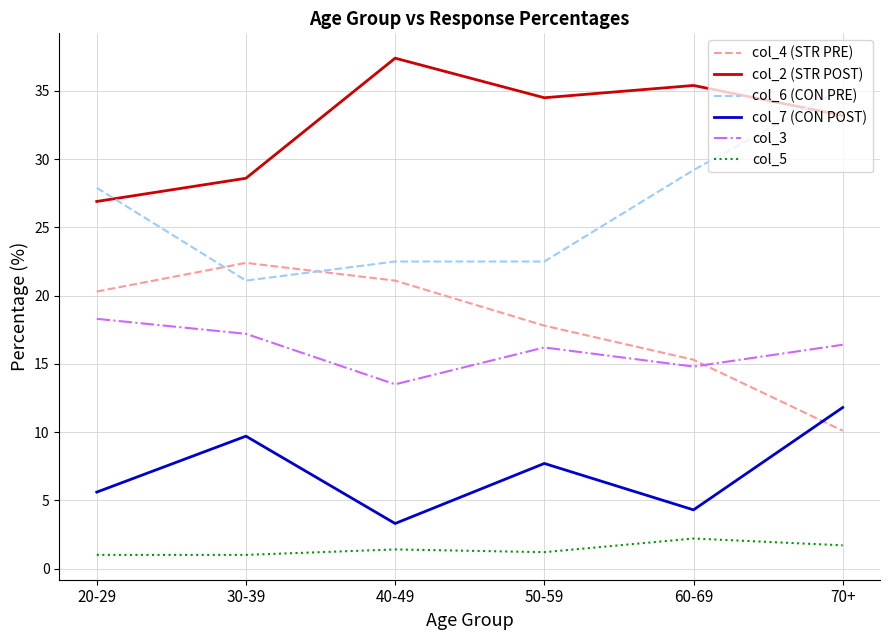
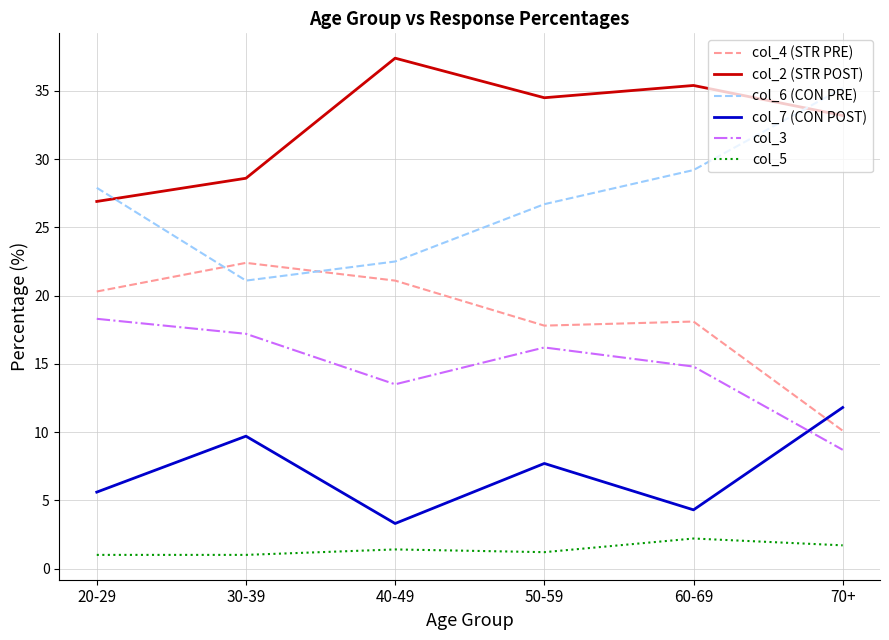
col_6 (CON PRE), 50-59: 22.5 -> 26.7
col_4 (STR PRE), 60-69: 15.3 -> 18.1
col_3, 70+: 16.4 -> 8.7
